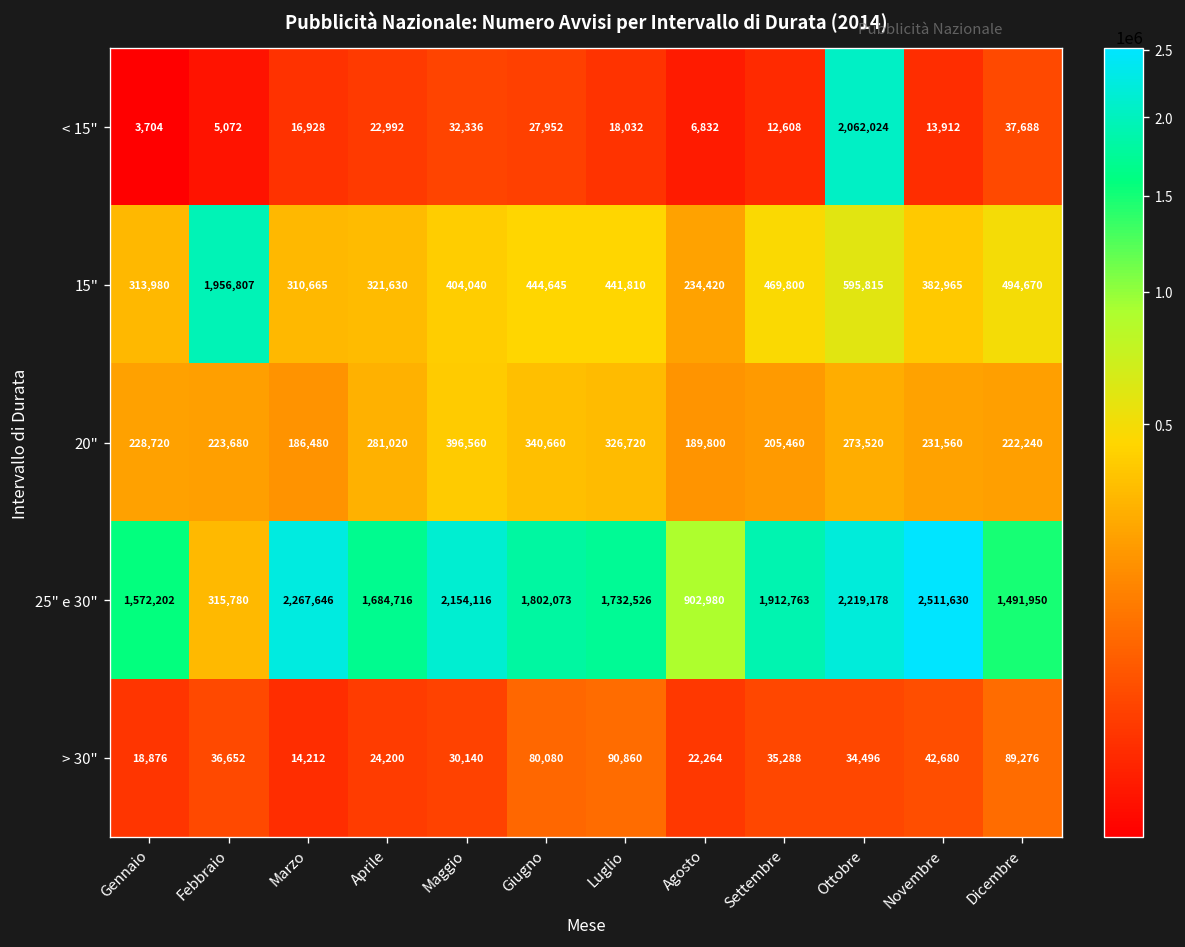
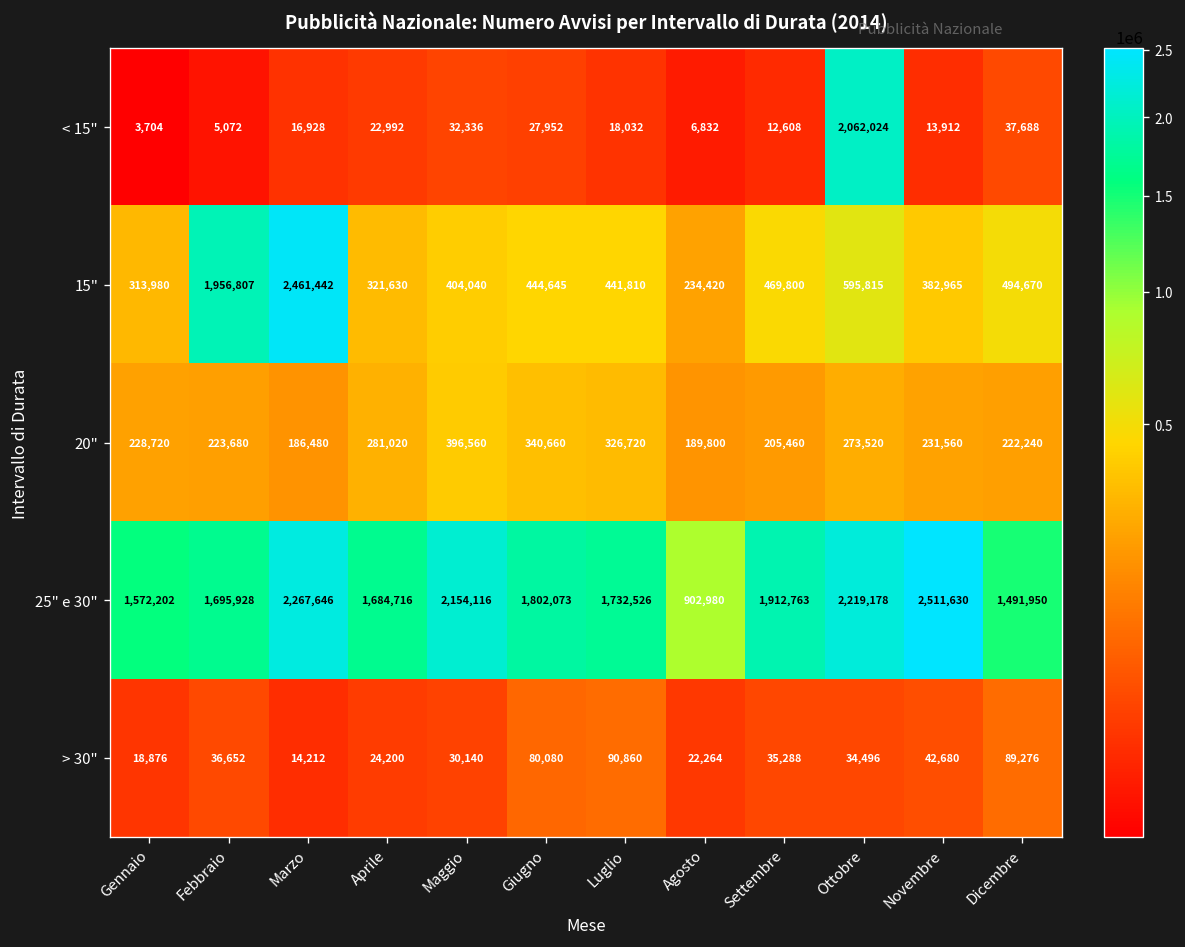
15", Marzo: 310,665 -> 2,461,442
25" e 30", Febbraio: 315,780 -> 1,695,928
